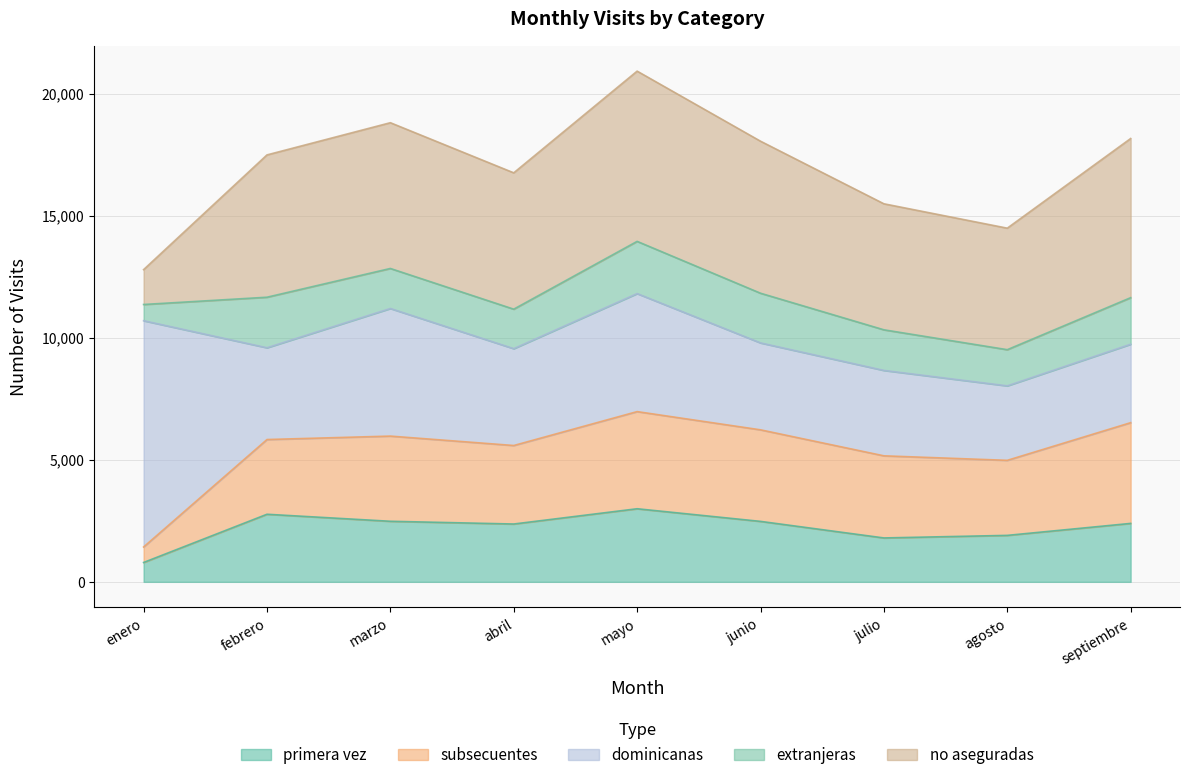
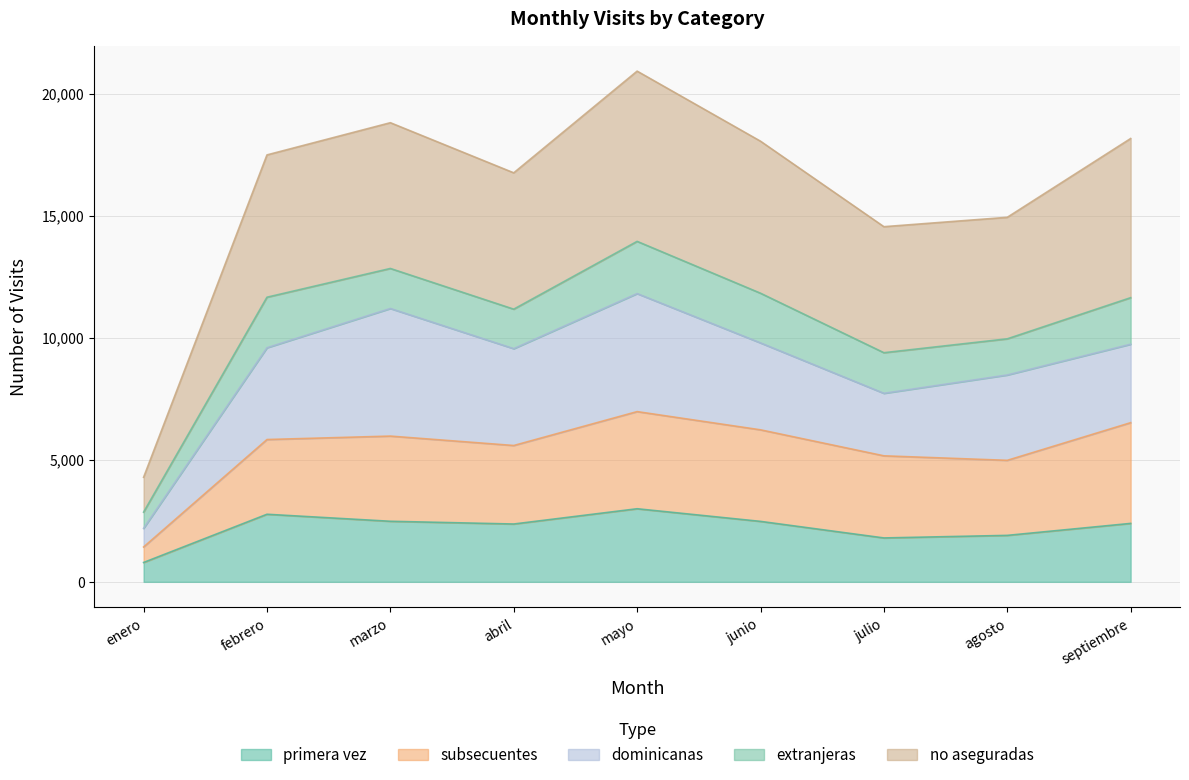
dominicanas, enero: 9,300 -> 800
dominicanas, julio: 3,500 -> 2,600
dominicanas, agosto: 3,100 -> 3,500
